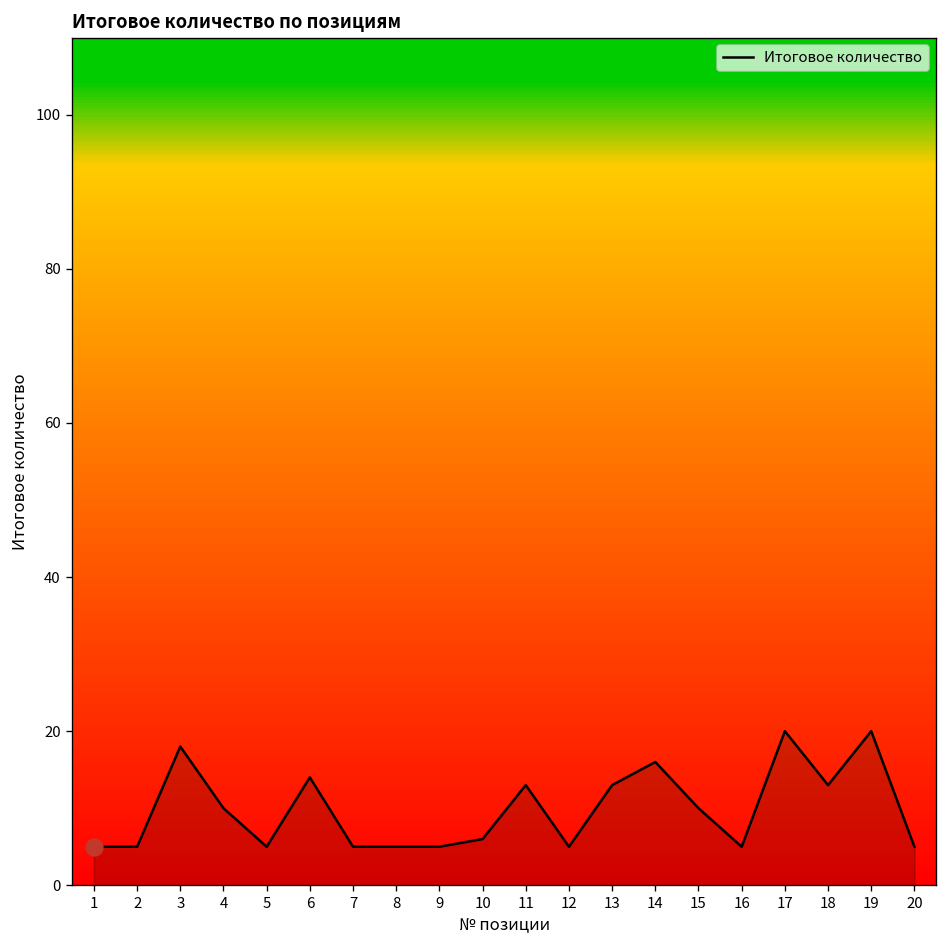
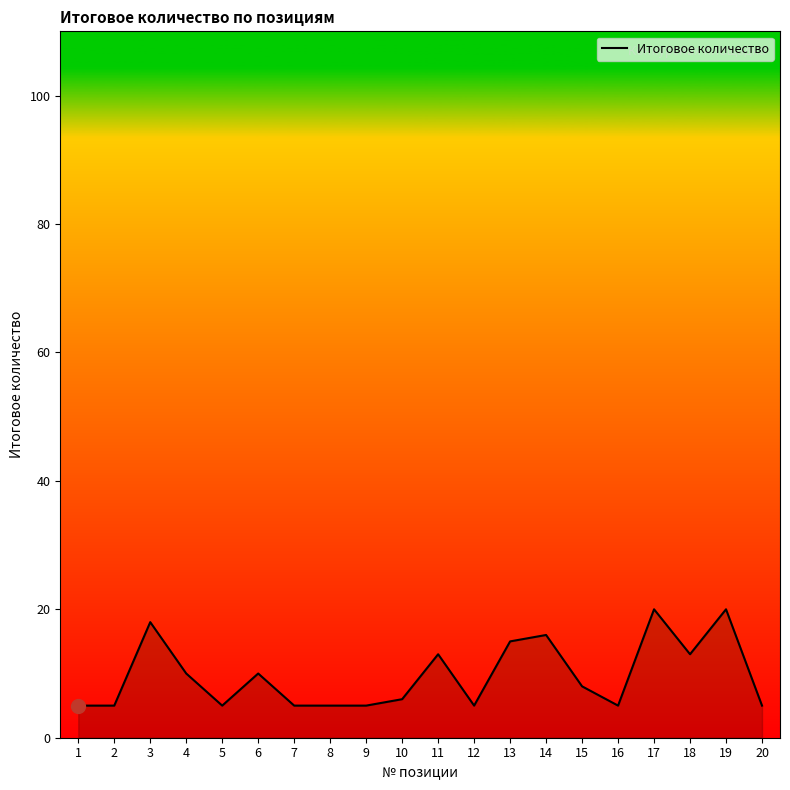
Итоговое количество, 6: 14 -> 10
Итоговое количество, 13: 13 -> 15
Итоговое количество, 15: 10 -> 8
